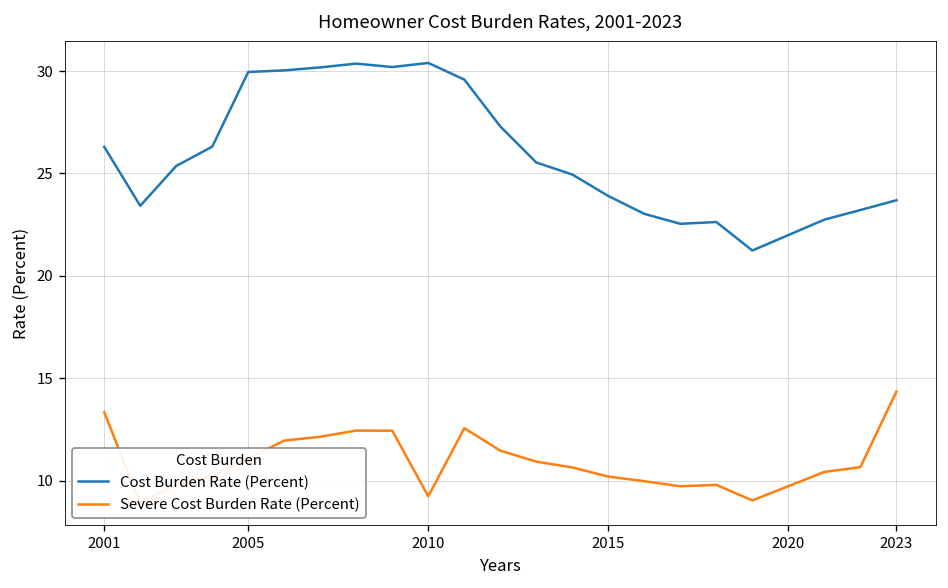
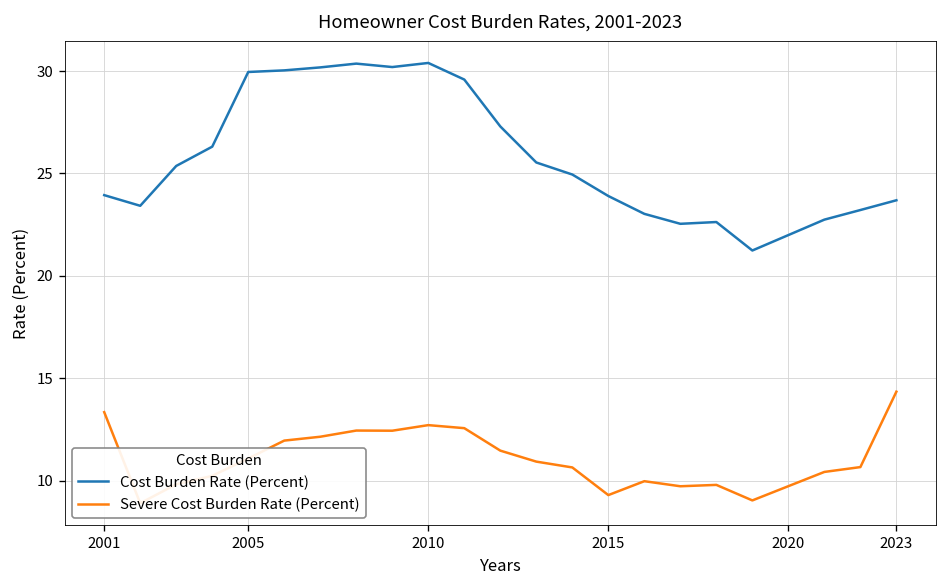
Cost Burden Rate (Percent), 2001: 26.3 -> 23.9
Severe Cost Burden Rate (Percent), 2010: 9.2 -> 12.7
Severe Cost Burden Rate (Percent), 2015: 10.2 -> 9.3
